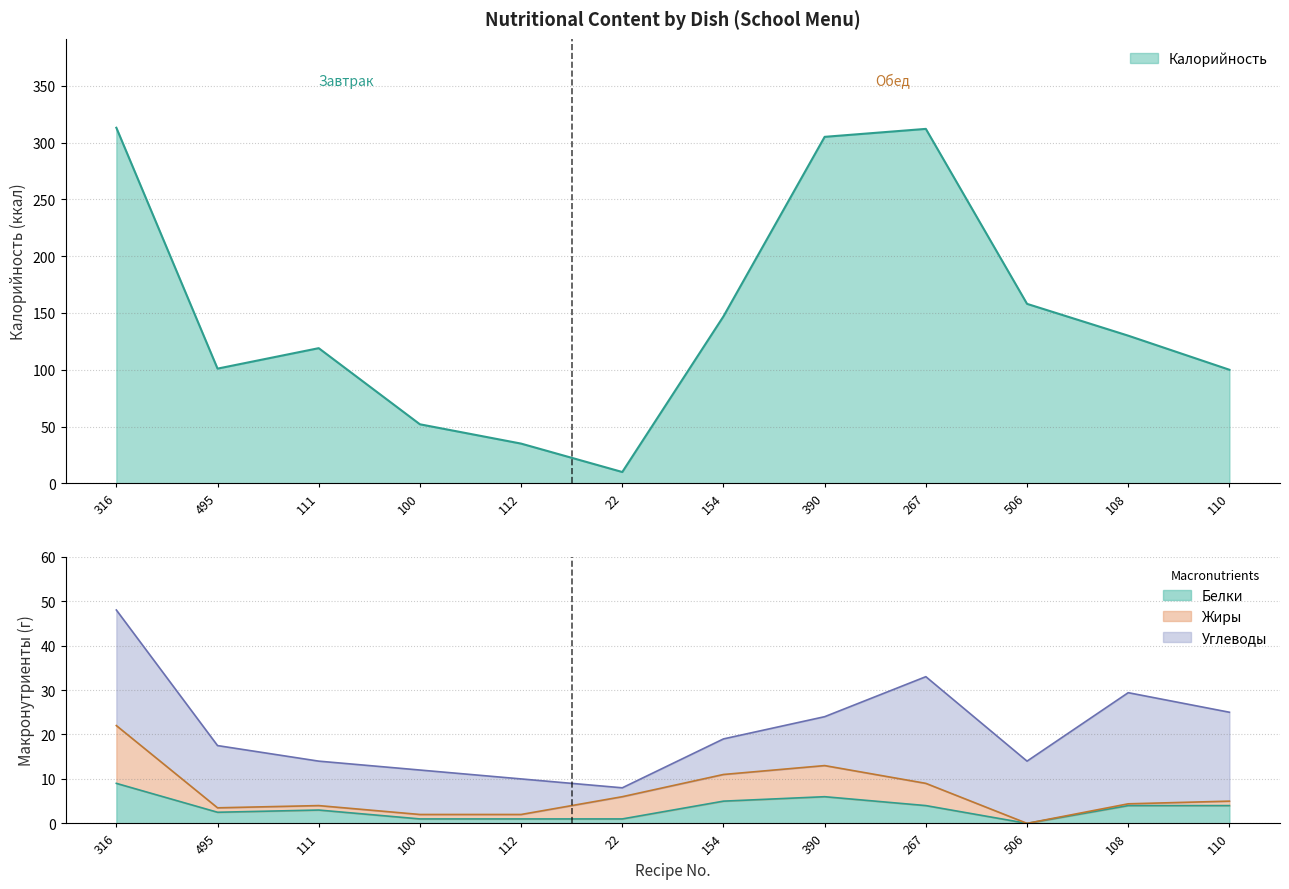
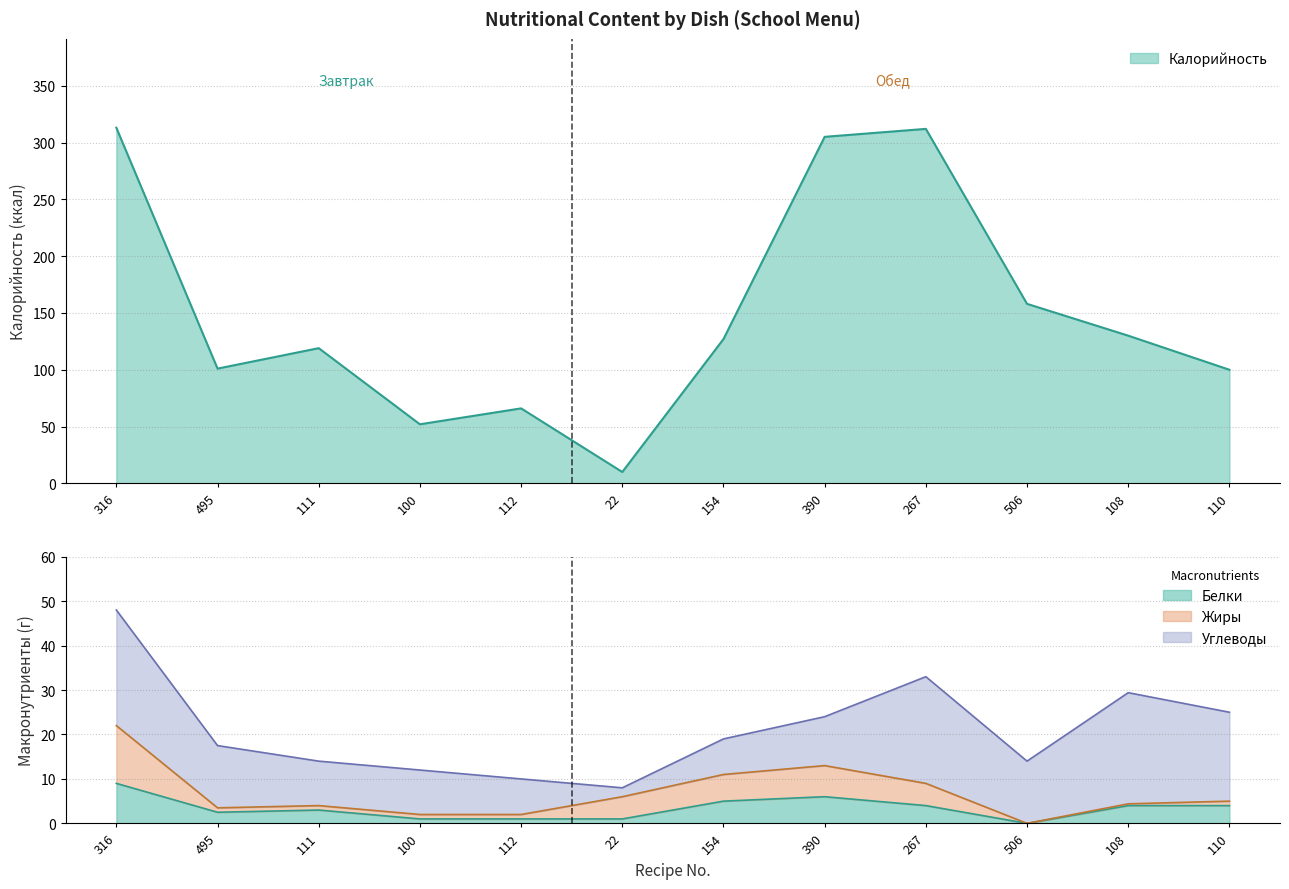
Nutritional Content by Dish (School Menu), 112: 35 -> 66
Nutritional Content by Dish (School Menu), 154: 147 -> 127
